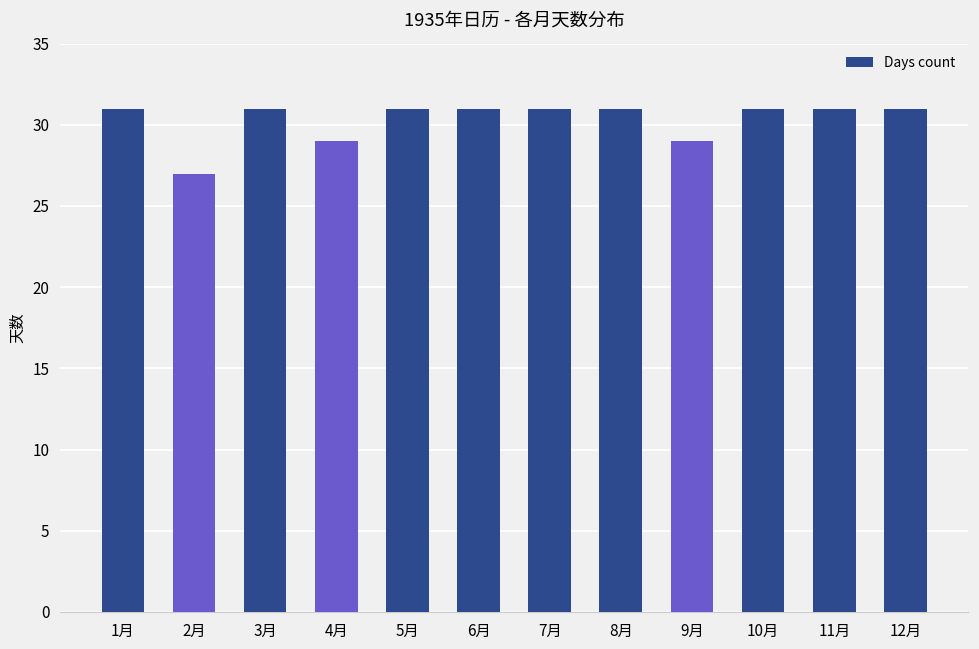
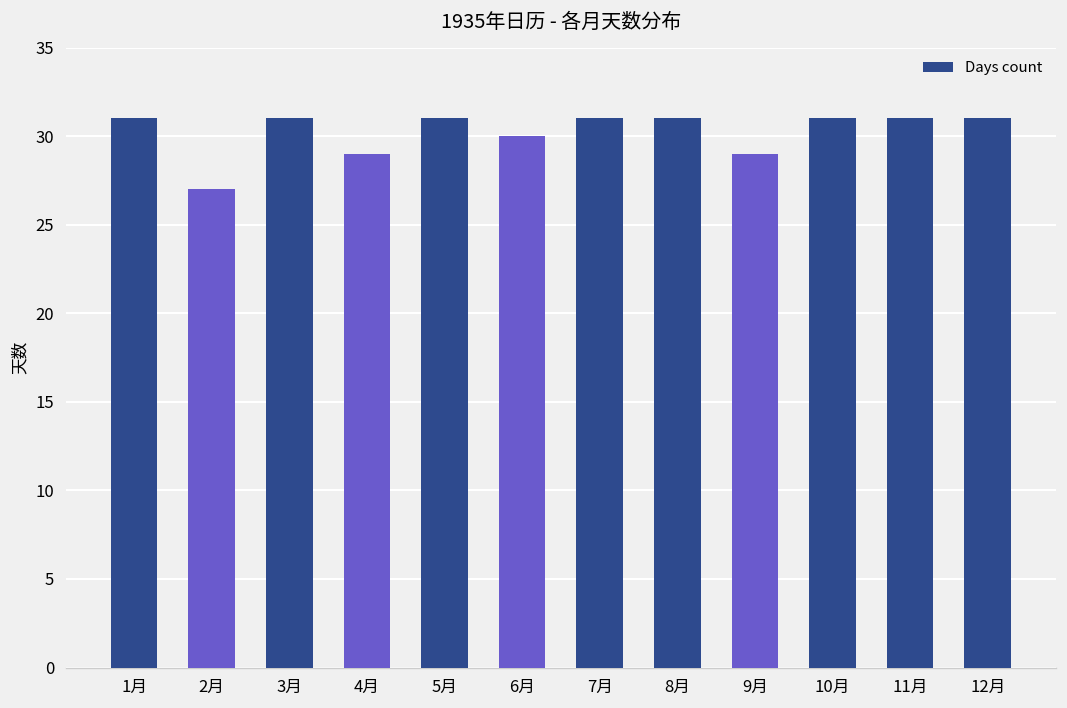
6月: 31 -> 30
